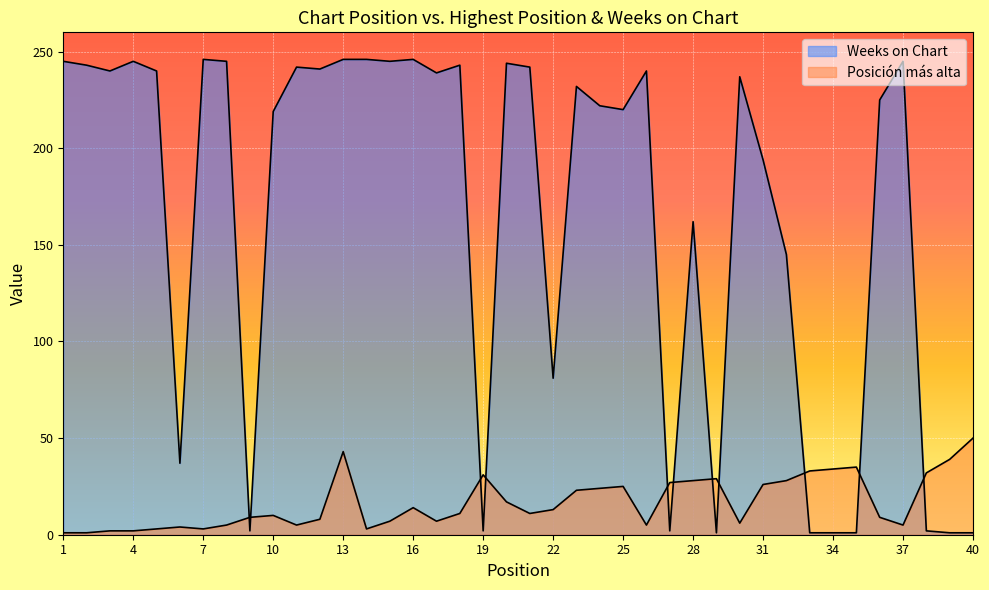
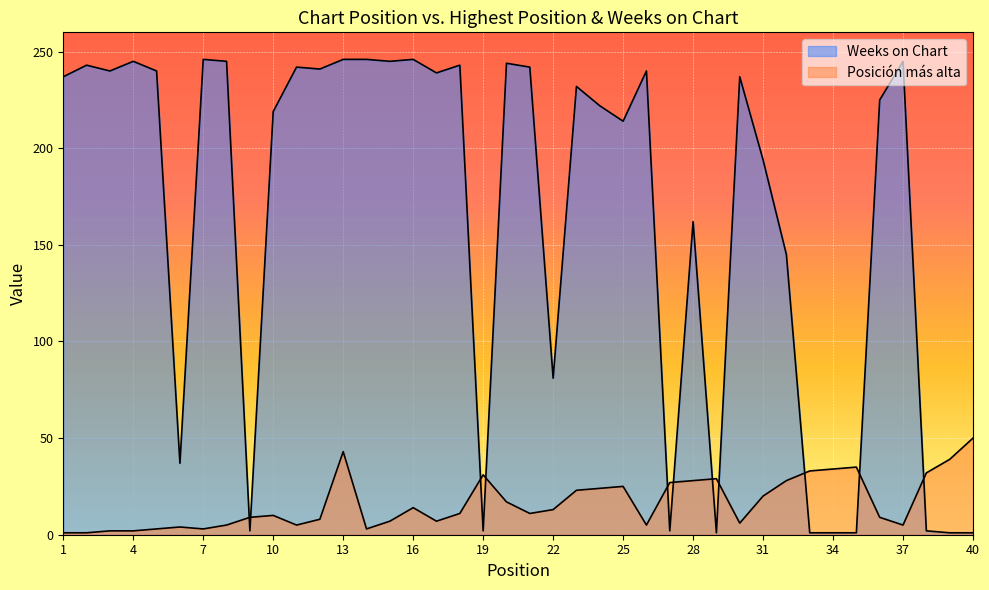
Weeks on Chart, 1: 245 -> 237
Weeks on Chart, 25: 220 -> 214
Posición más alta, 31: 26 -> 20
